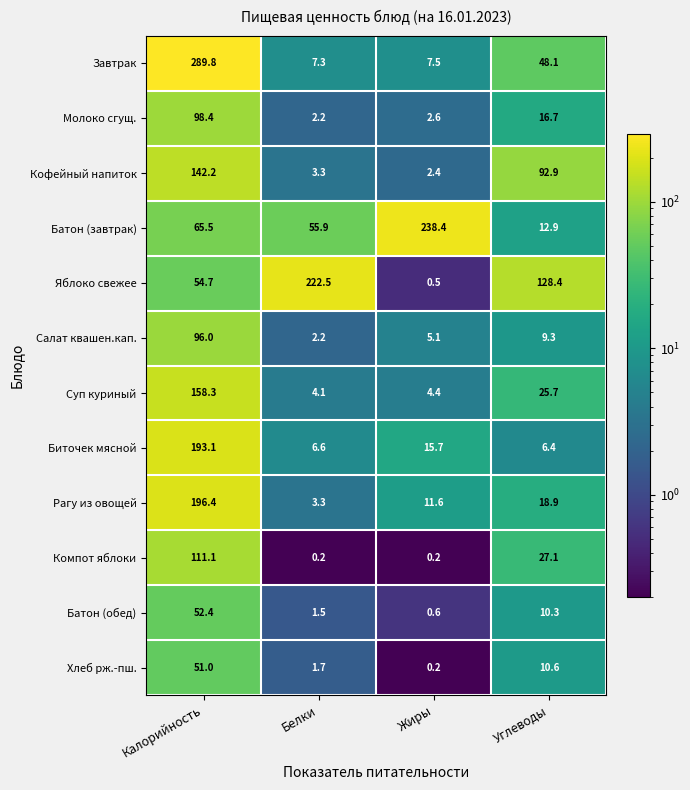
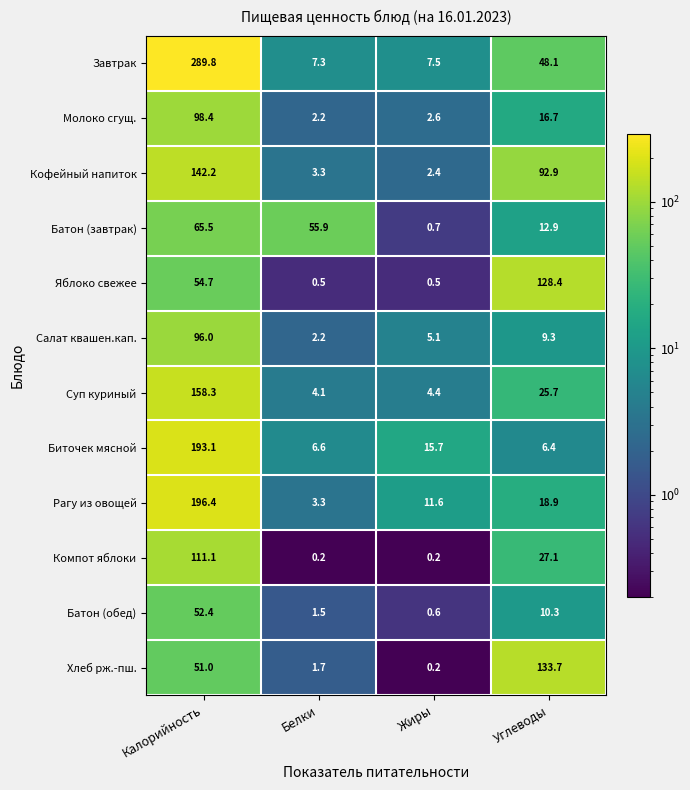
Батон (завтрак), Жиры: 238.4 -> 0.7
Яблоко свежее, Белки: 222.5 -> 0.5
Хлеб рж.-пш., Углеводы: 10.6 -> 133.7
